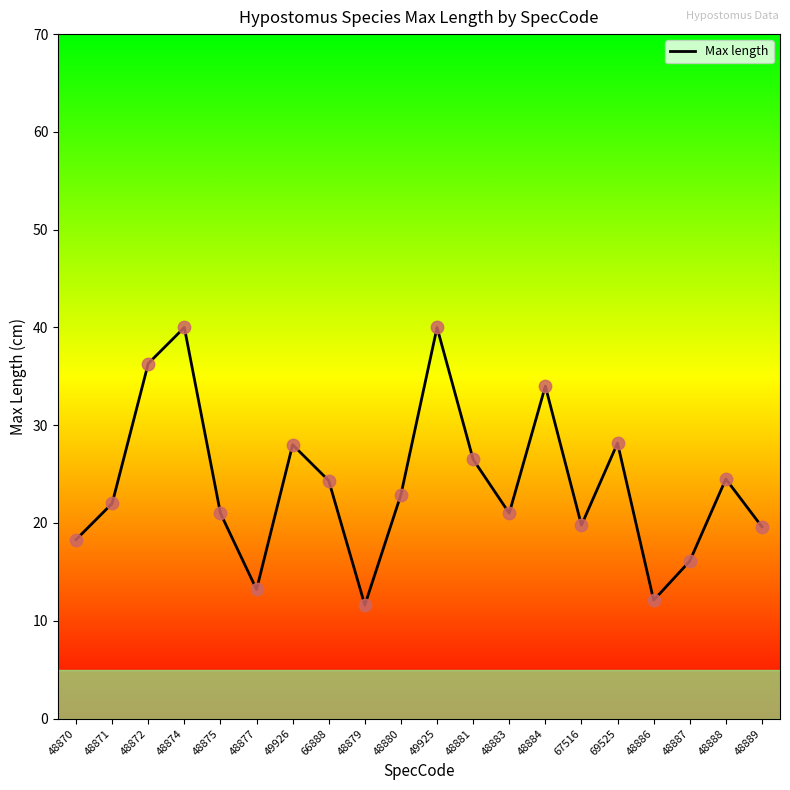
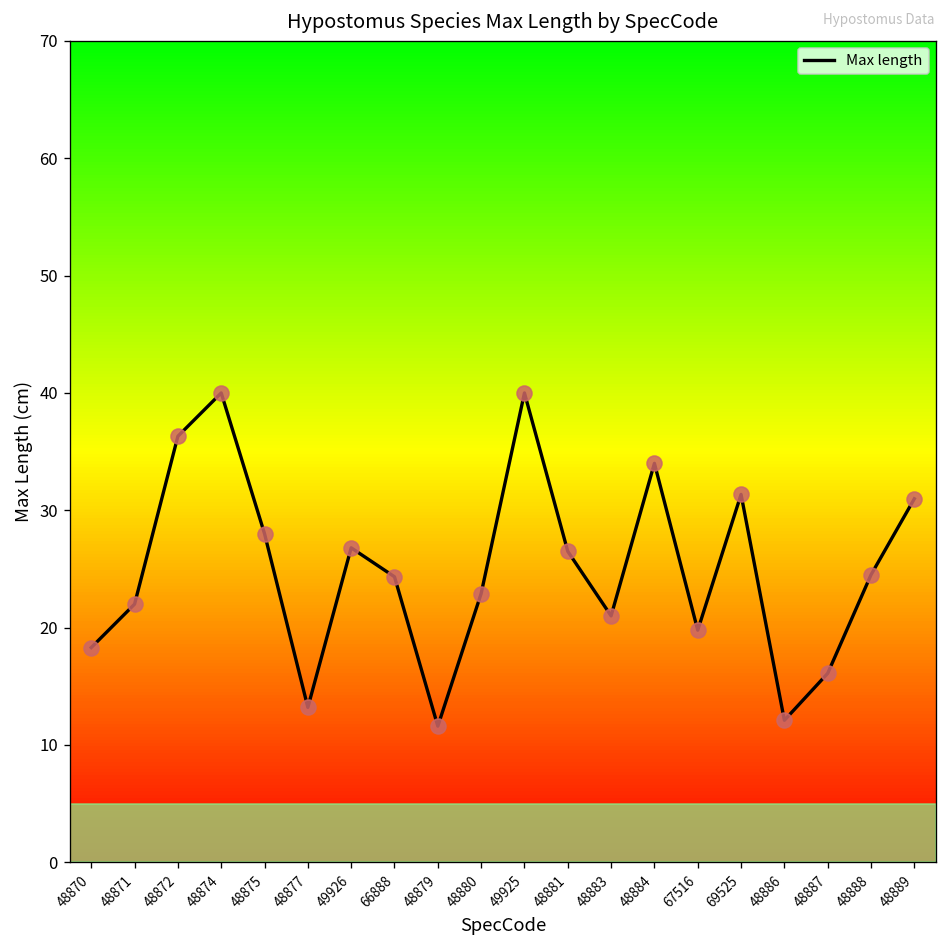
48875: 21 -> 28
49926: 28 -> 27
69525: 28 -> 31
48889: 20 -> 31
